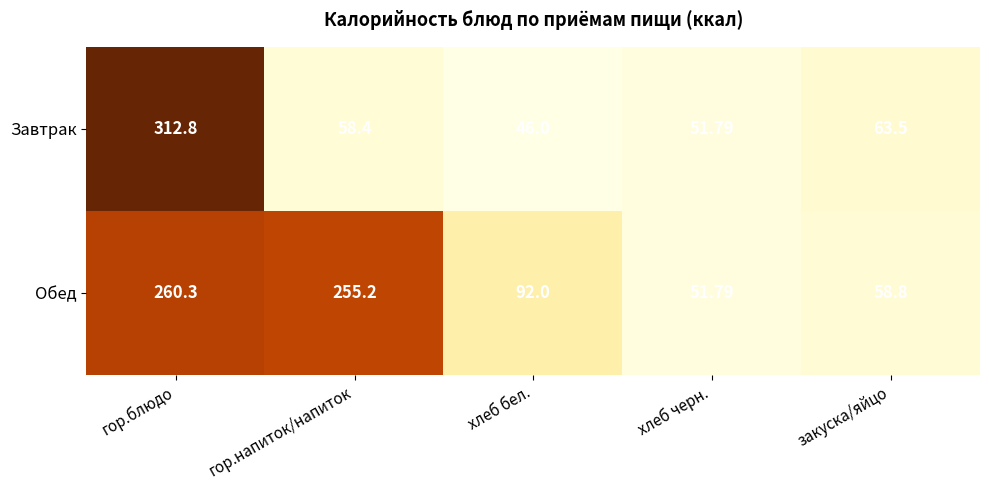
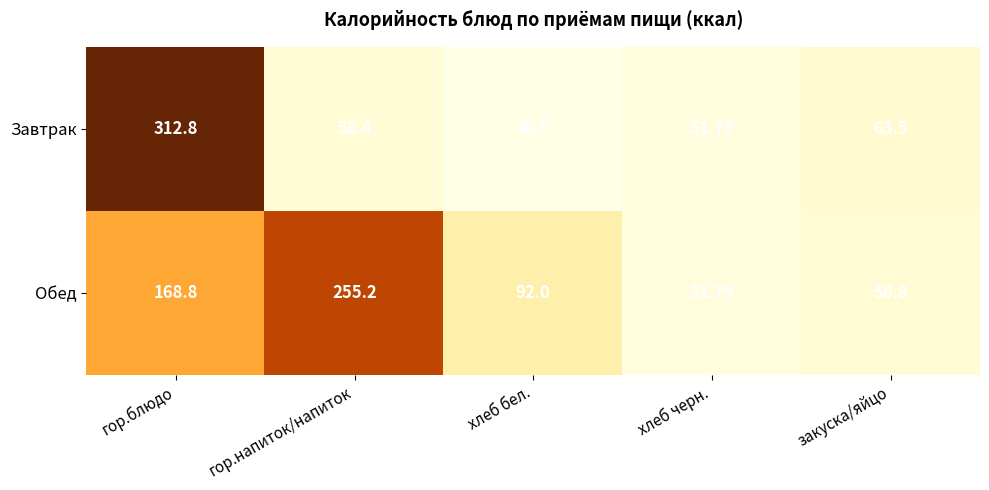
Обед, гор.блюдо: 260.3 -> 168.8
